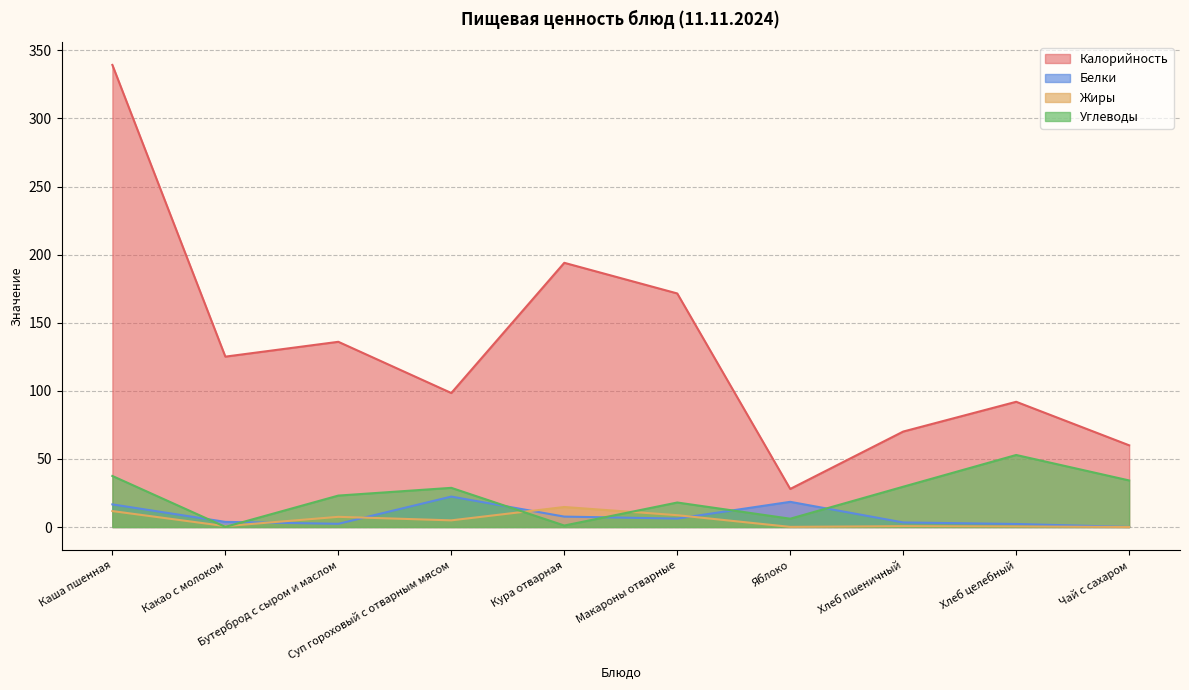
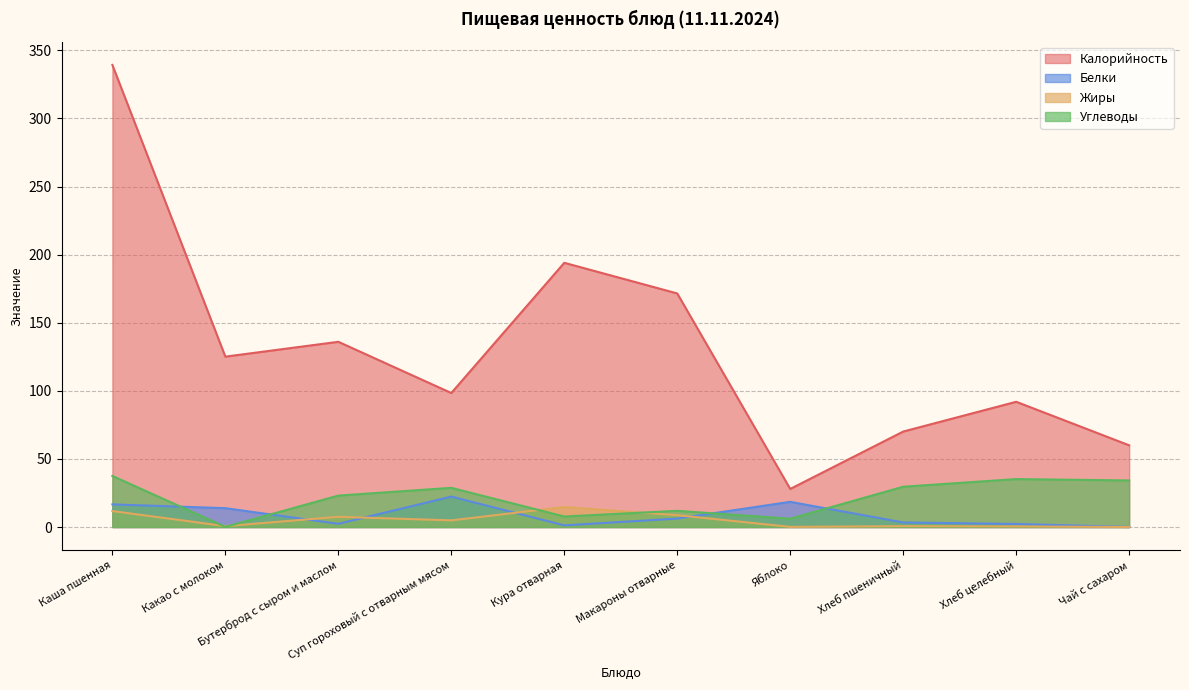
Белки, Какао с молоком: 4 -> 14
Белки, Кура отварная: 8 -> 1
Углеводы, Кура отварная: 1 -> 8
Углеводы, Макароны отварные: 18 -> 12
Углеводы, Хлеб целебный: 53 -> 35
